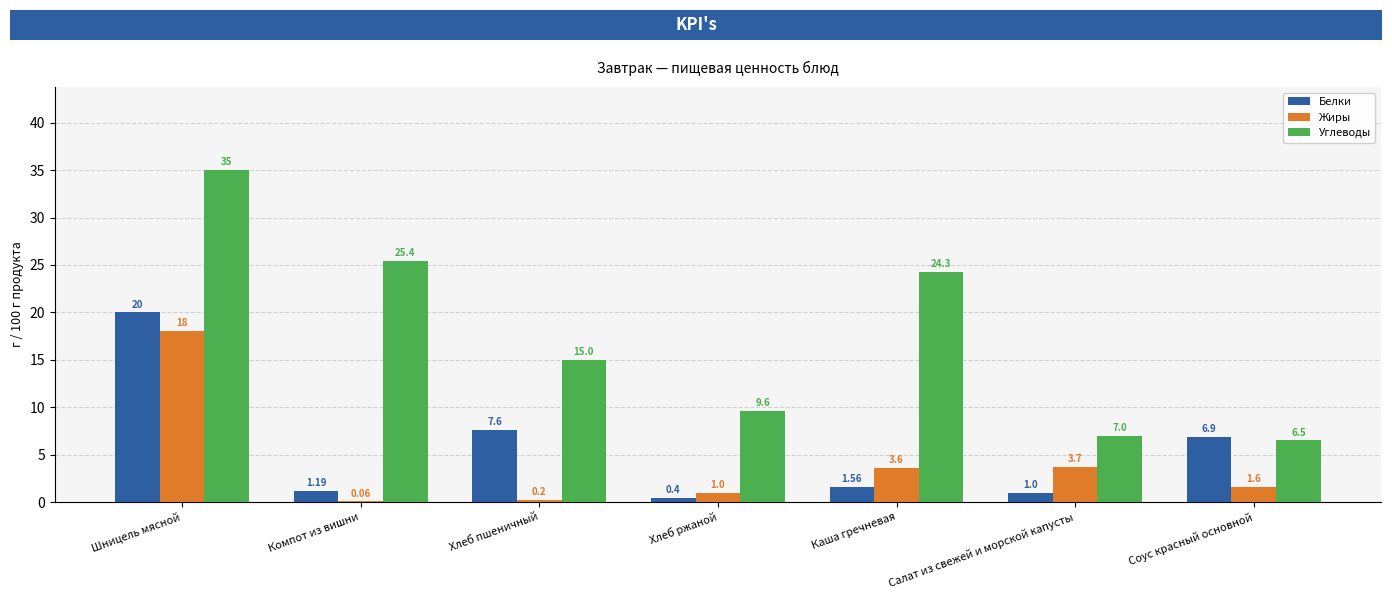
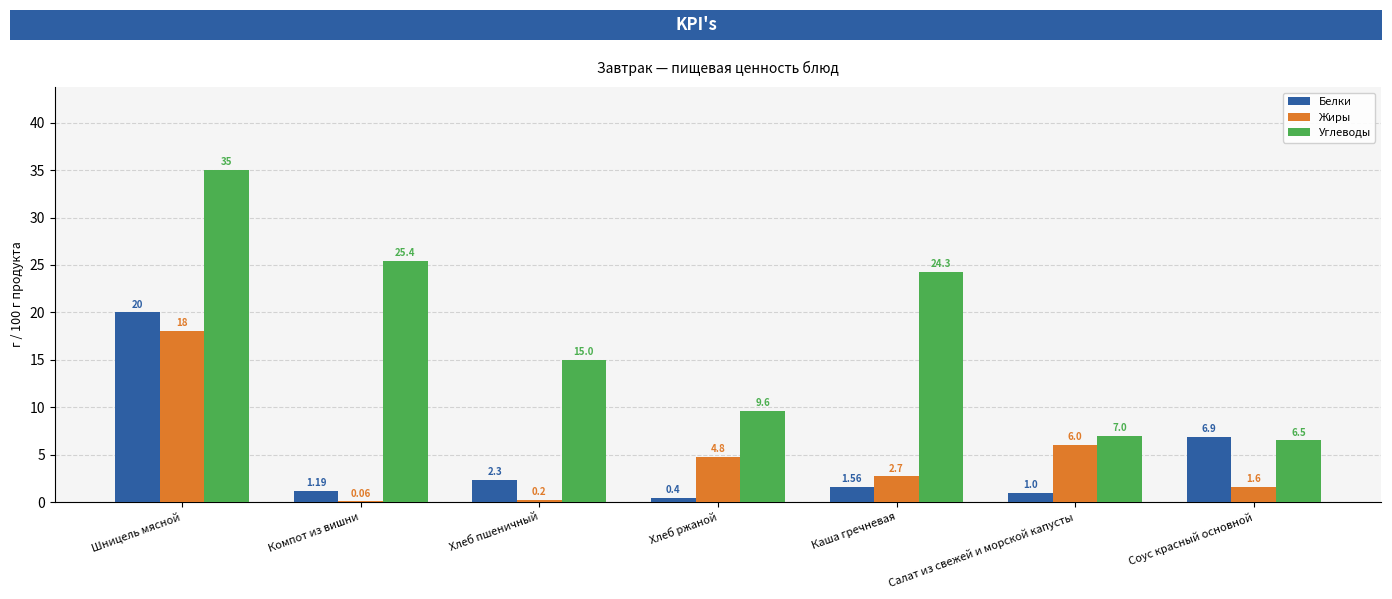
Белки, Хлеб пшеничный: 7.6 -> 2.3
Жиры, Хлеб ржаной: 1.0 -> 4.8
Жиры, Каша гречневая: 3.6 -> 2.7
Жиры, Салат из свежей и морской капусты: 3.7 -> 6.0
